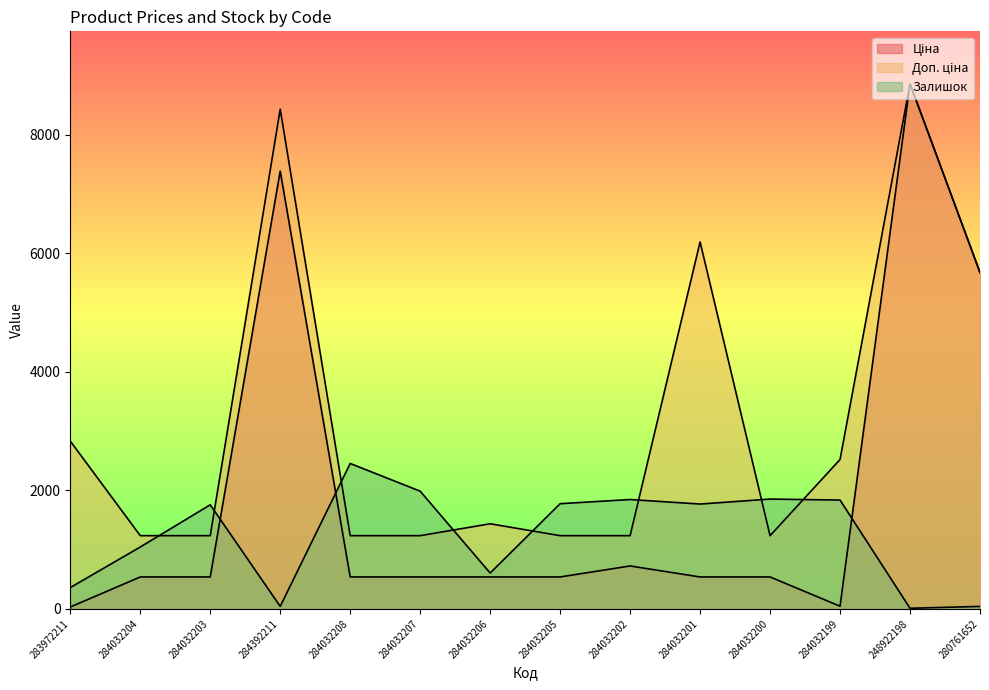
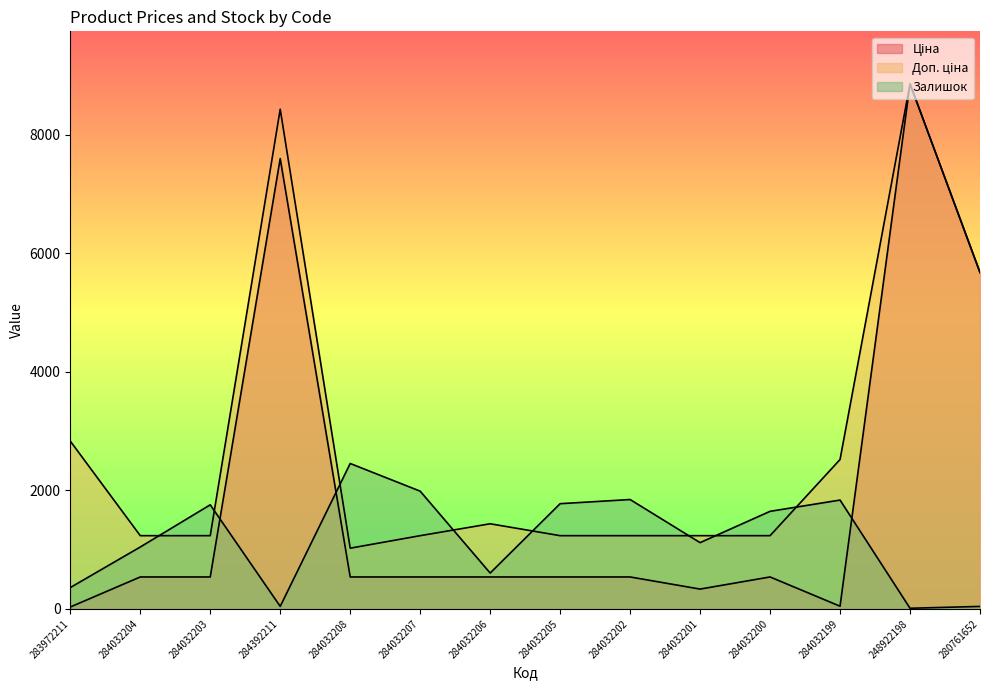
Ціна, 284392211: 7400 -> 7600
Доп. ціна, 284032208: 1200 -> 1000
Ціна, 284032202: 700 -> 500
Ціна, 284032201: 500 -> 300
Доп. ціна, 284032201: 6200 -> 1200
Залишок, 284032201: 1800 -> 1100
Залишок, 284032200: 1900 -> 1600
